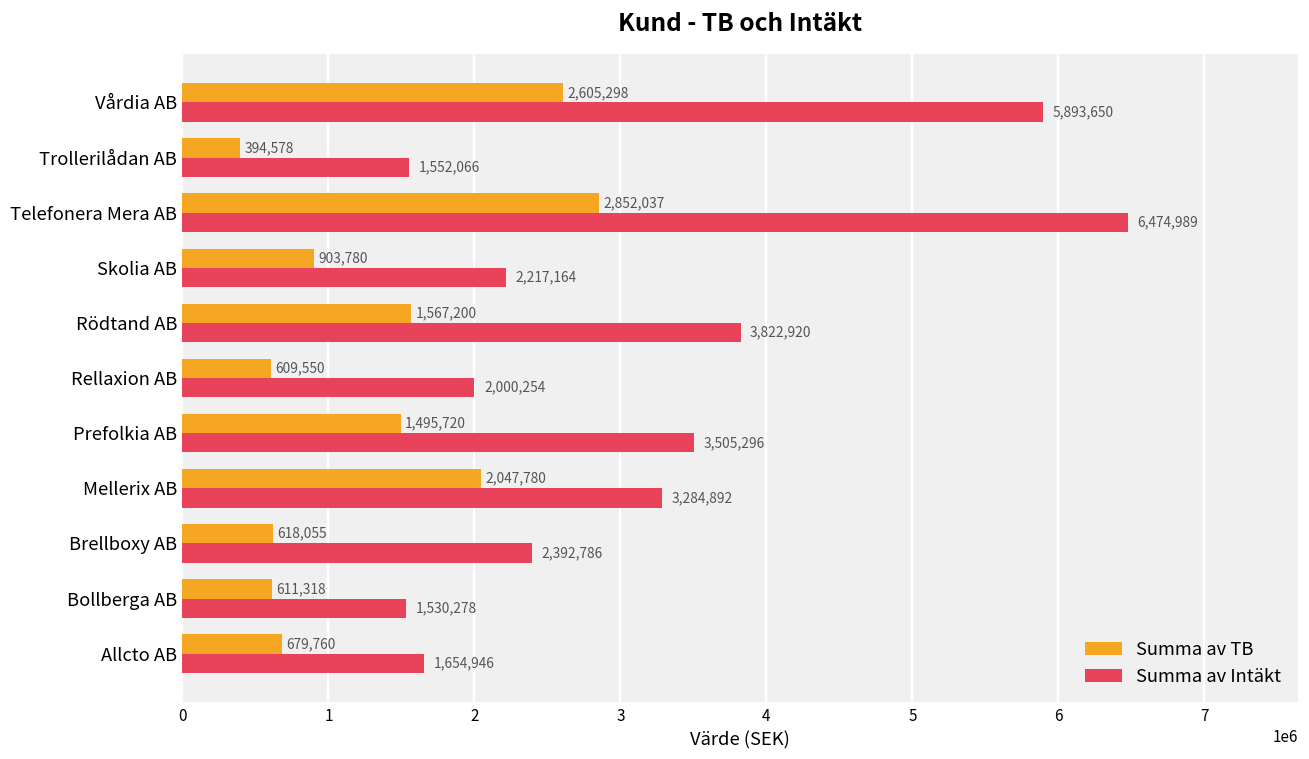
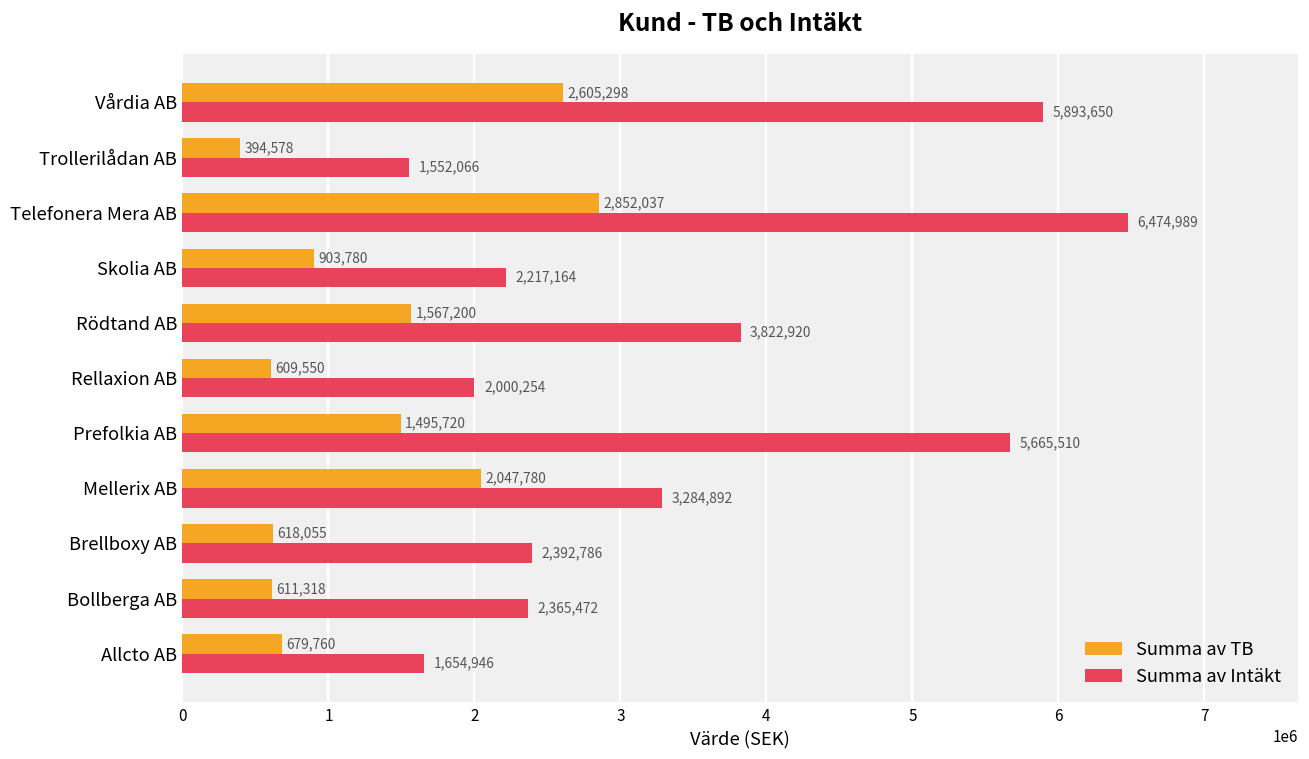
Summa av Intäkt, Prefolkia AB: 3,505,296 -> 5,665,510
Summa av Intäkt, Bollberga AB: 1,530,278 -> 2,365,472
